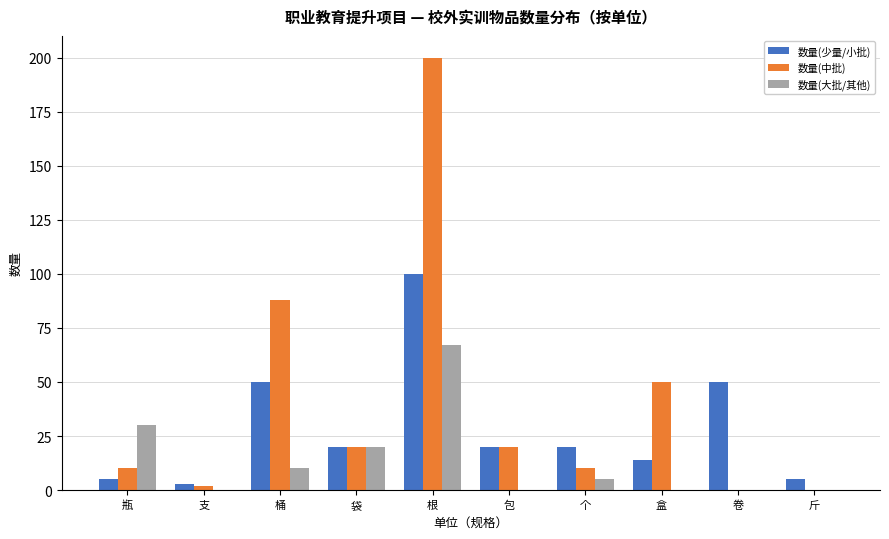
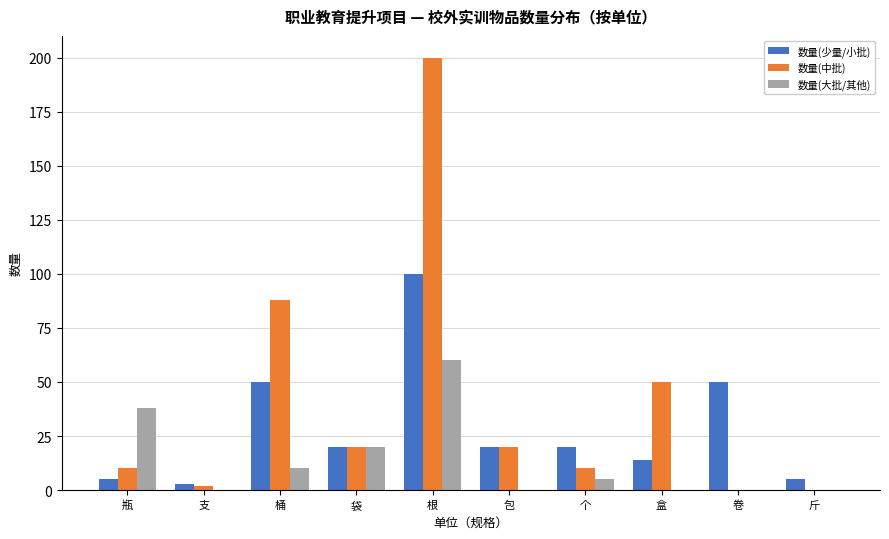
数量(大批/其他), 瓶: 30 -> 38
数量(大批/其他), 根: 67 -> 60
